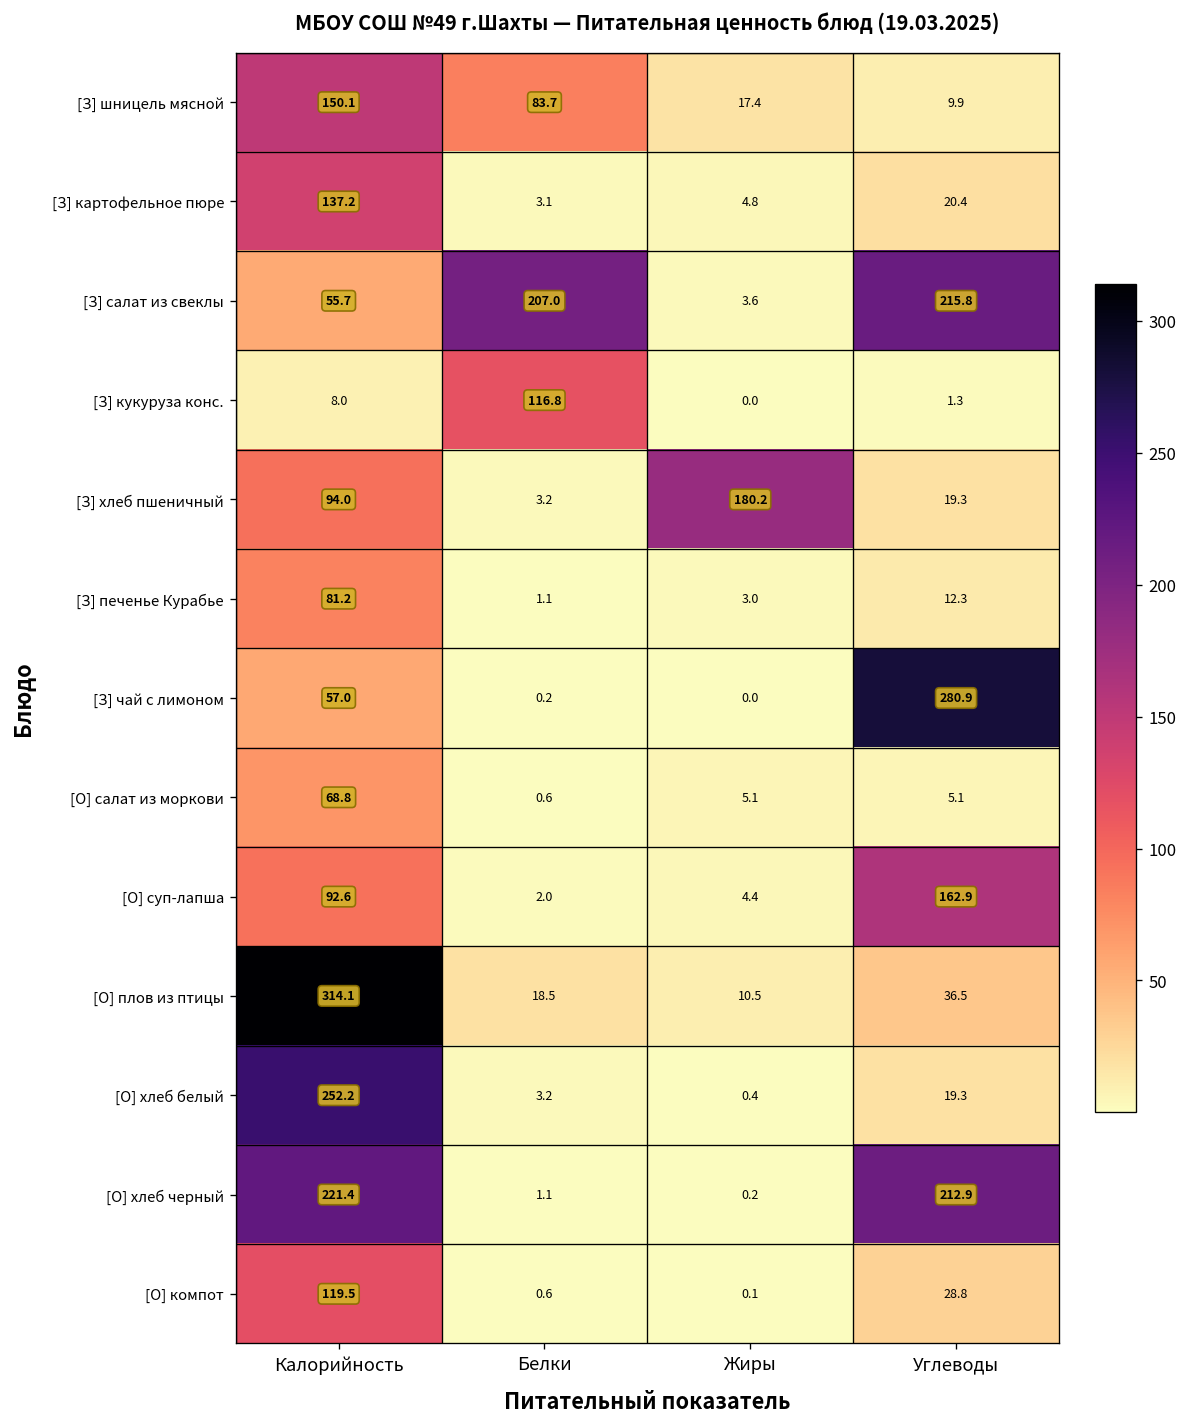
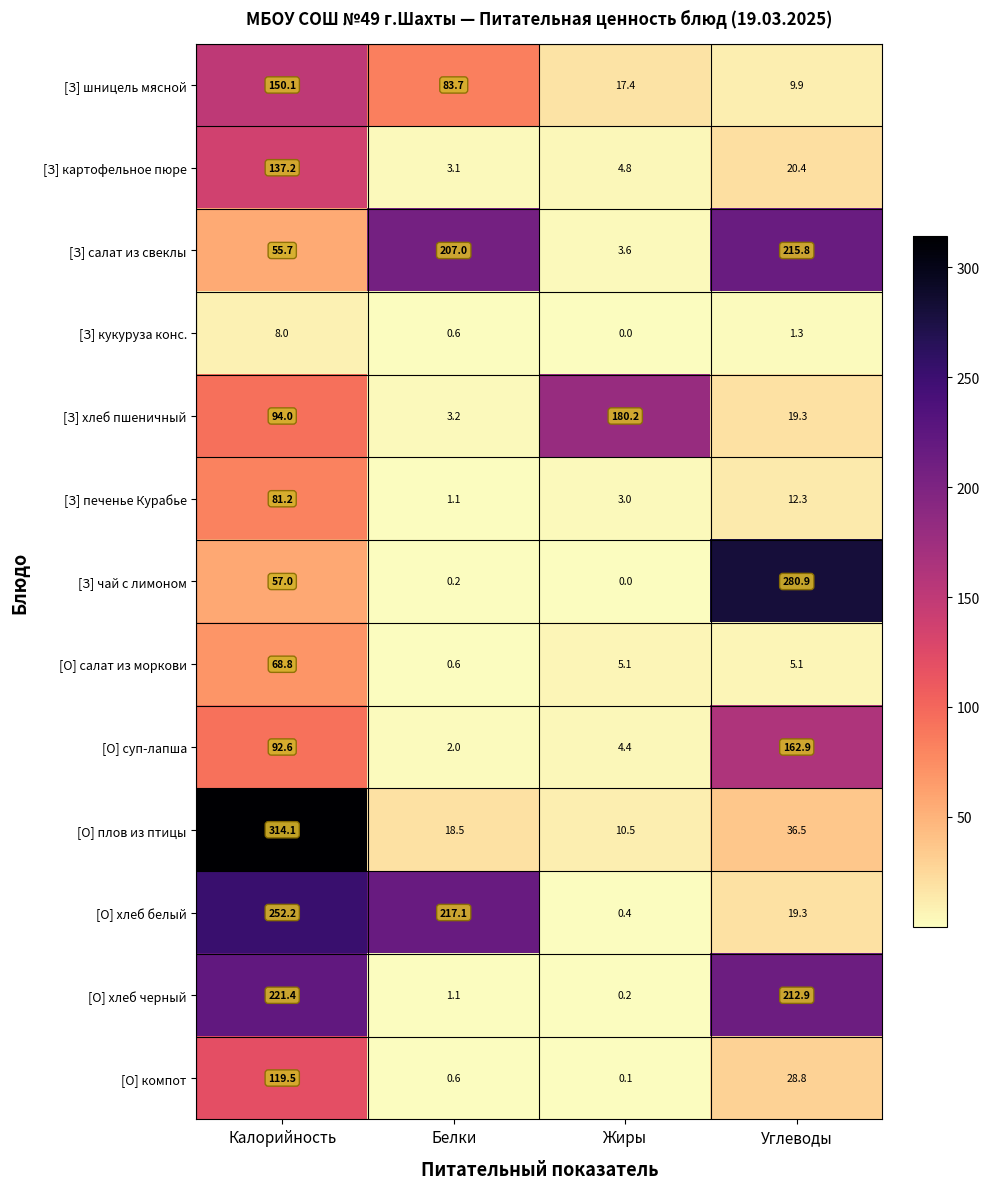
[З] кукуруза конс., Белки: 116.8 -> 0.6
[О] хлеб белый, Белки: 3.2 -> 217.1
